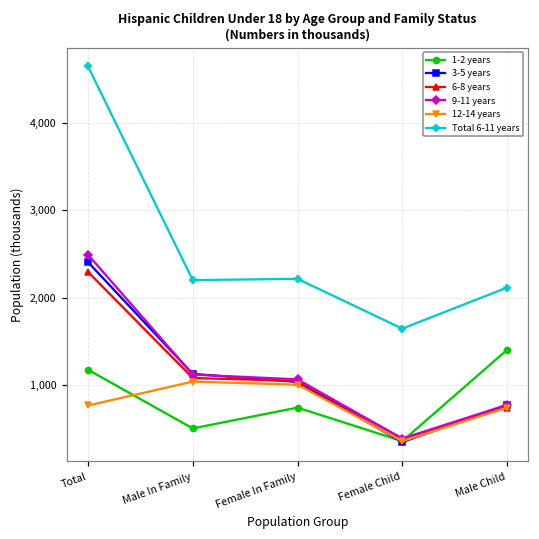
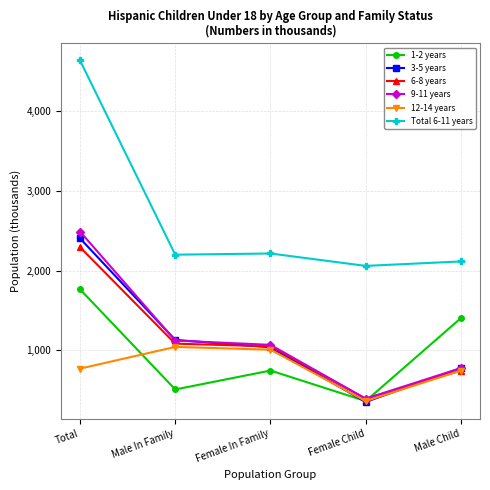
1-2 years, Total: 1,200 -> 1,800
Total 6-11 years, Female Child: 1,600 -> 2,100
